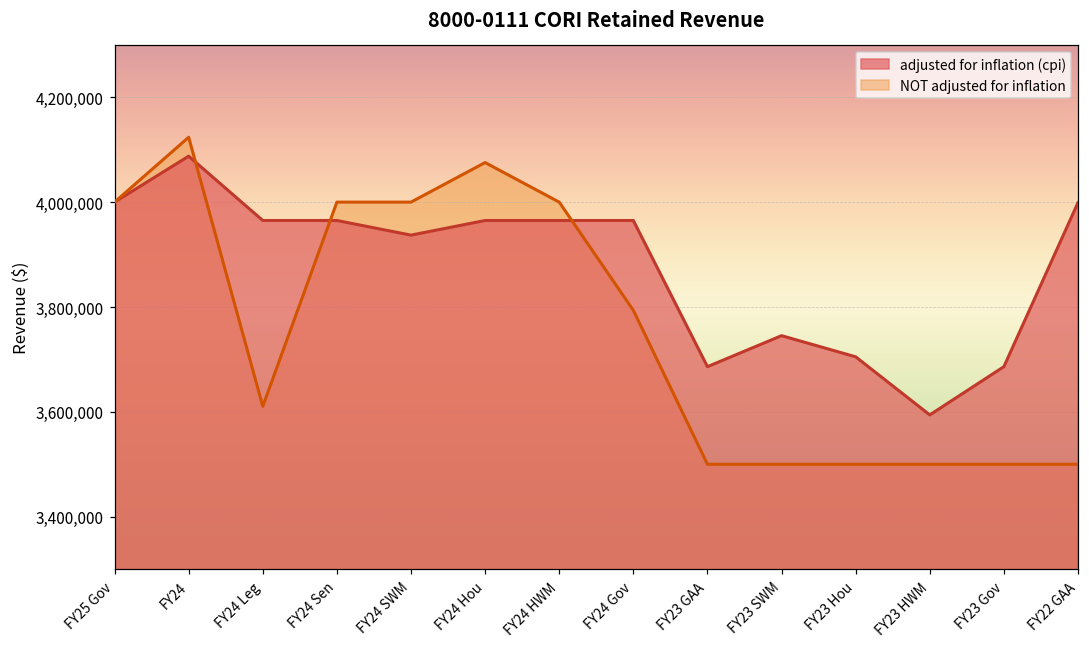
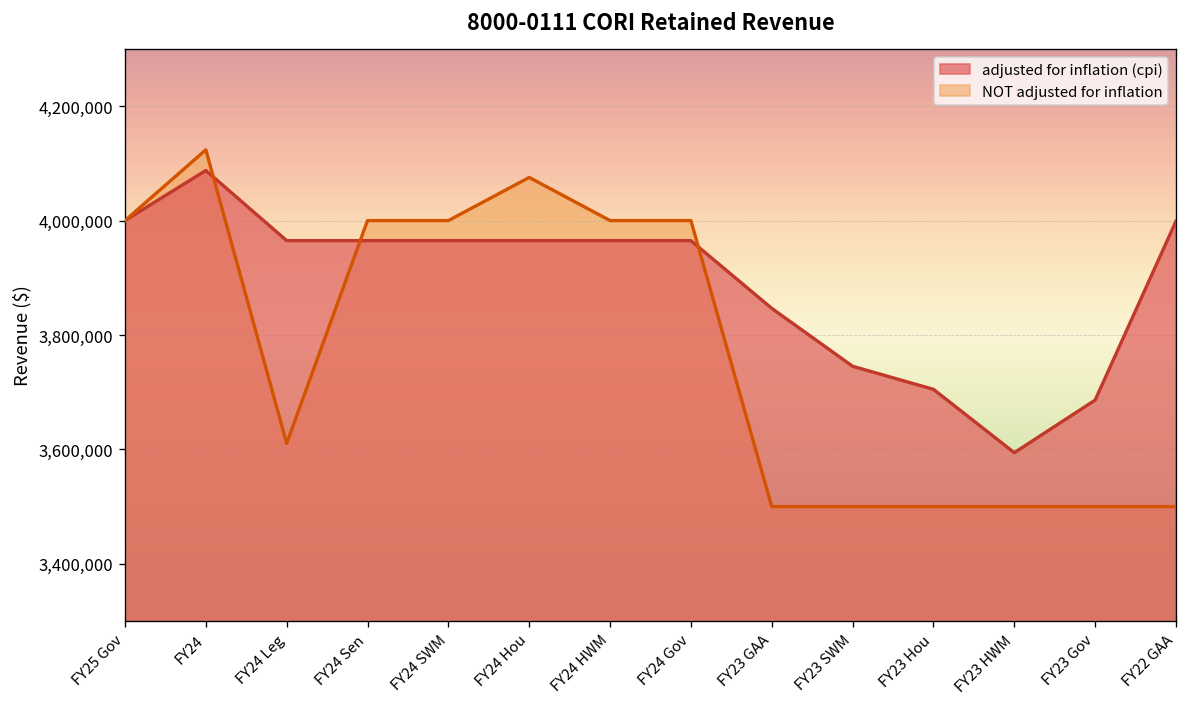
adjusted for inflation (cpi), FY24 SWM: 3,940,000 -> 3,960,000
NOT adjusted for inflation, FY24 Gov: 3,790,000 -> 4,000,000
adjusted for inflation (cpi), FY23 GAA: 3,690,000 -> 3,850,000
